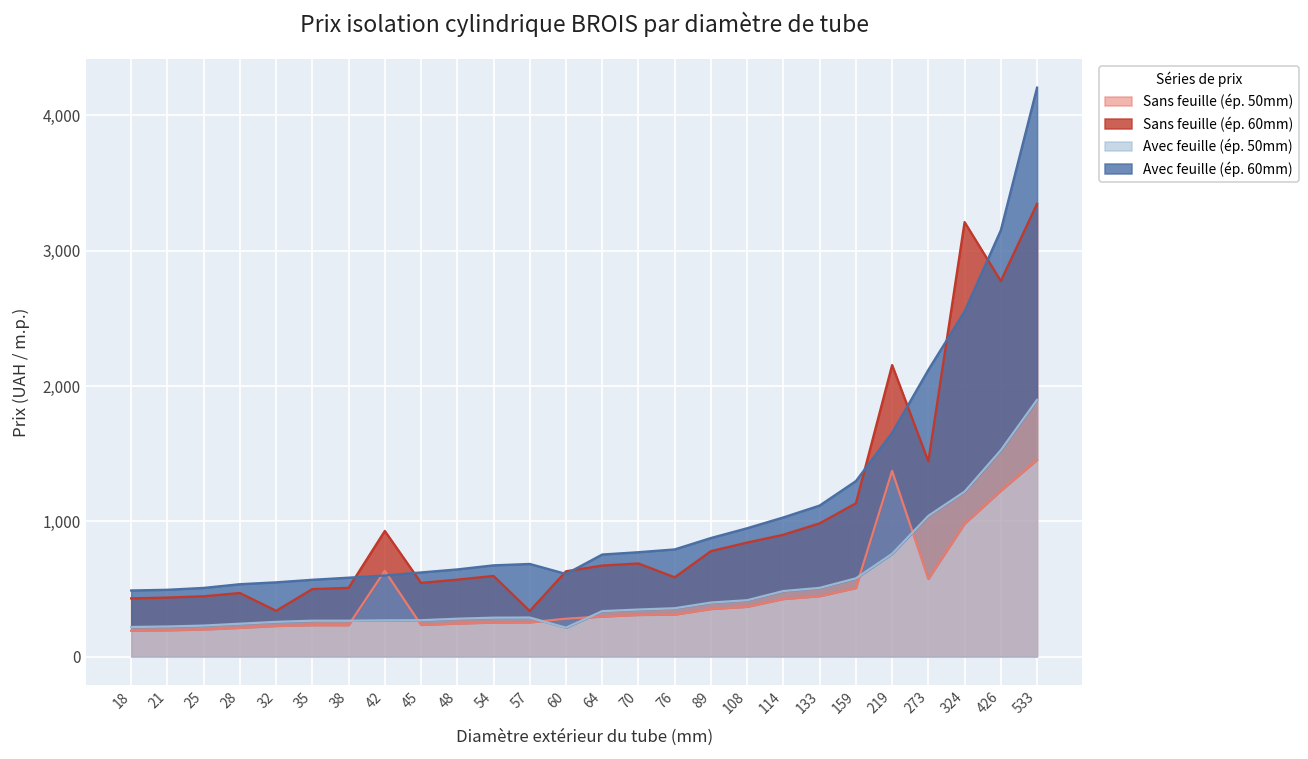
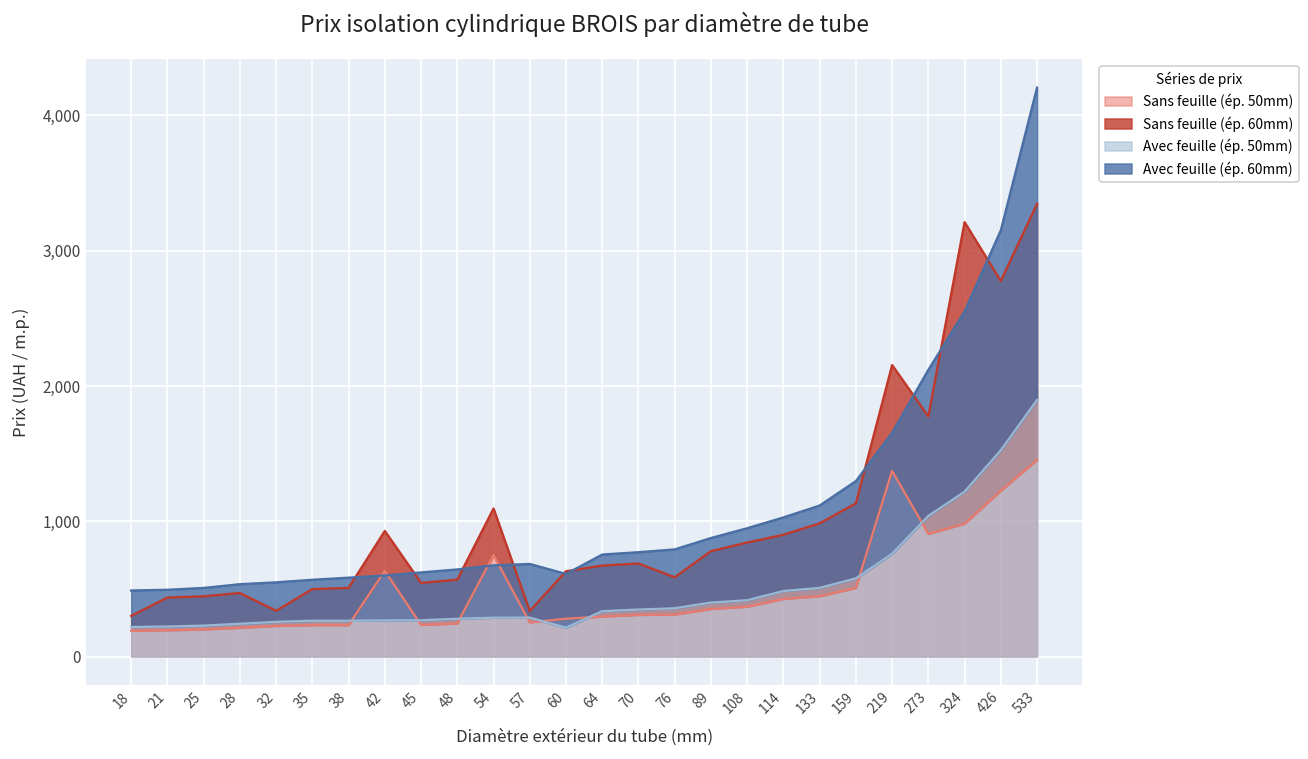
Sans feuille (ép. 60mm), 18: 240 -> 110
Sans feuille (ép. 50mm), 54: 250 -> 750
Sans feuille (ép. 50mm), 273: 570 -> 910
